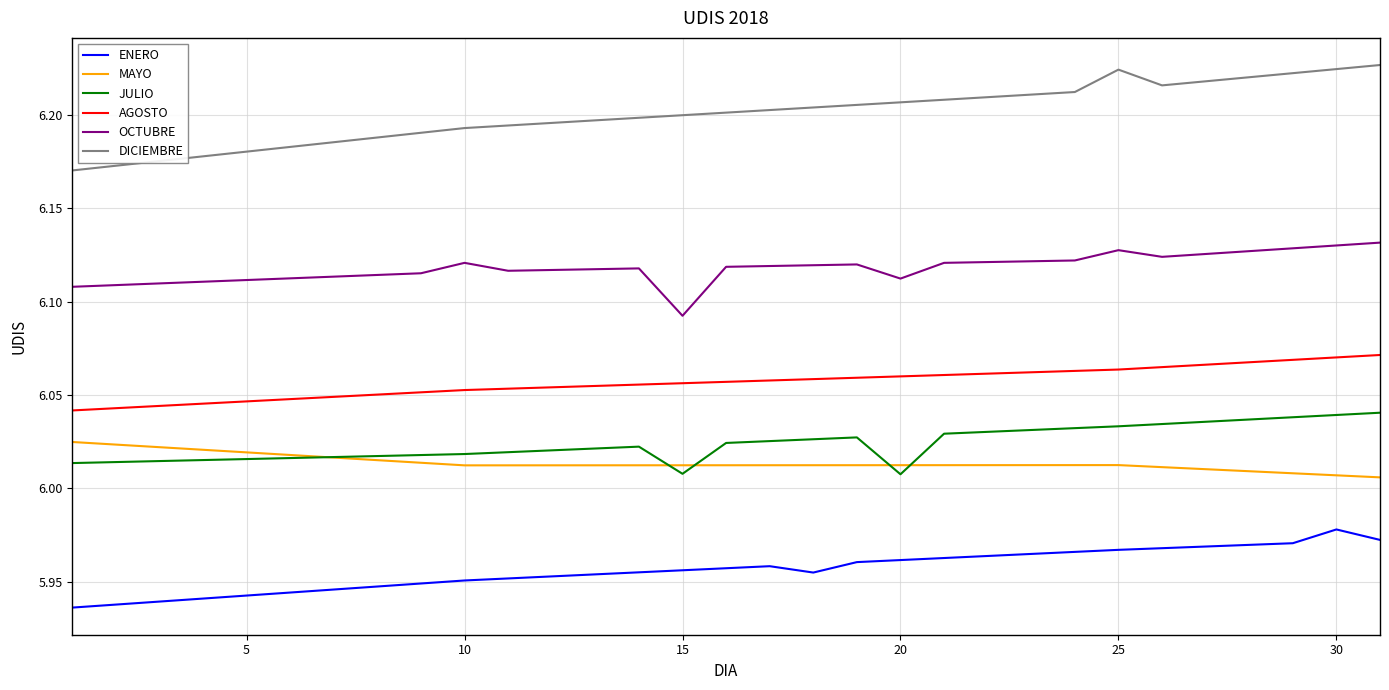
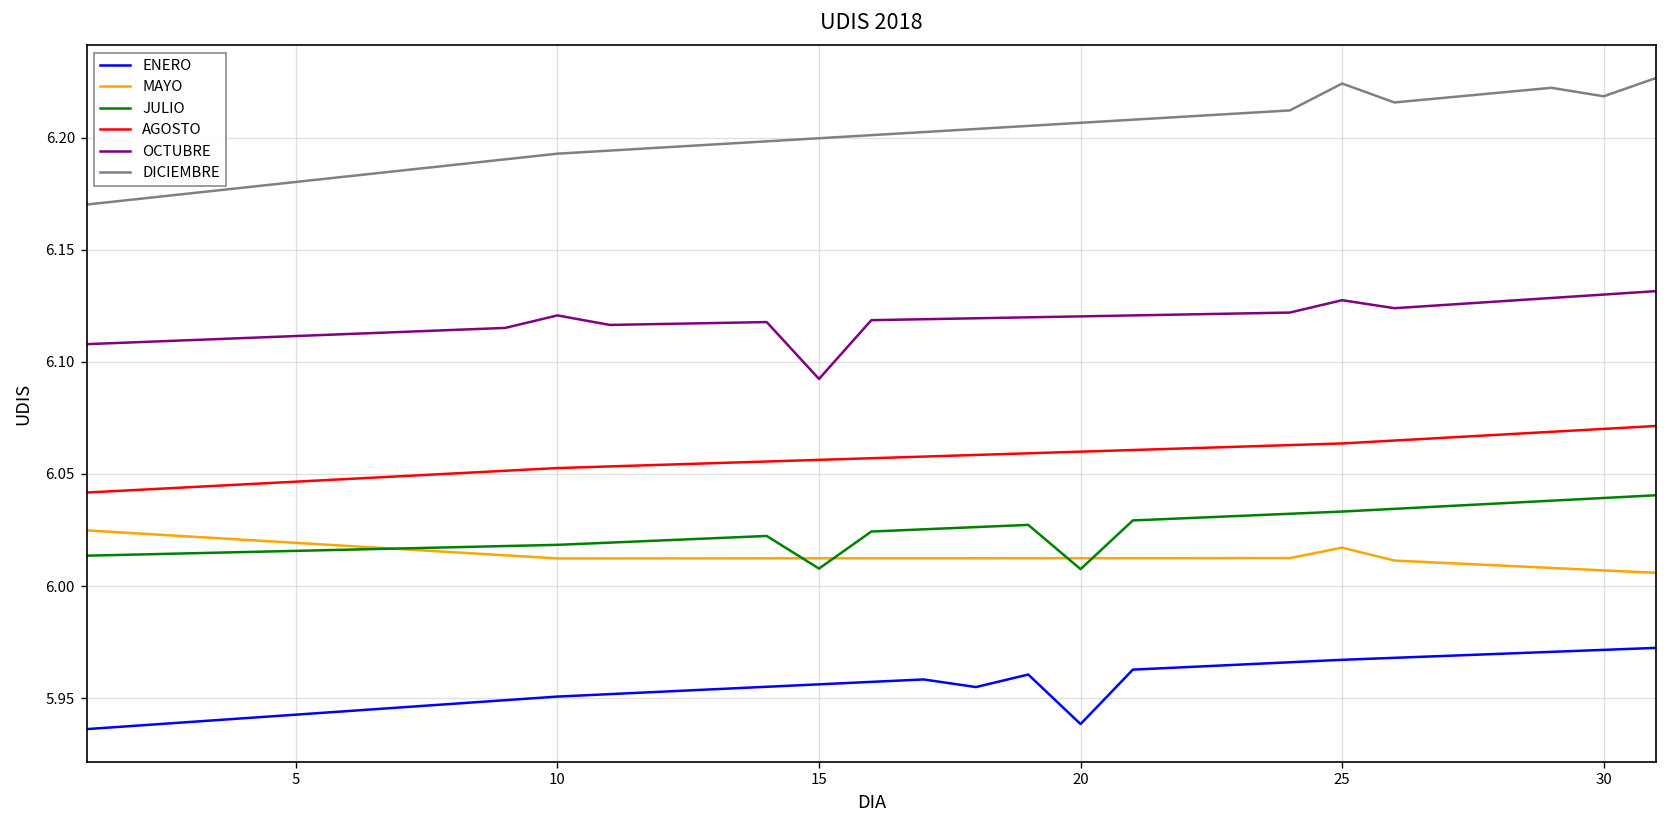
ENERO, 20: 5.962 -> 5.938
OCTUBRE, 20: 6.112 -> 6.120
MAYO, 25: 6.012 -> 6.017
ENERO, 30: 5.978 -> 5.972
DICIEMBRE, 30: 6.224 -> 6.218
